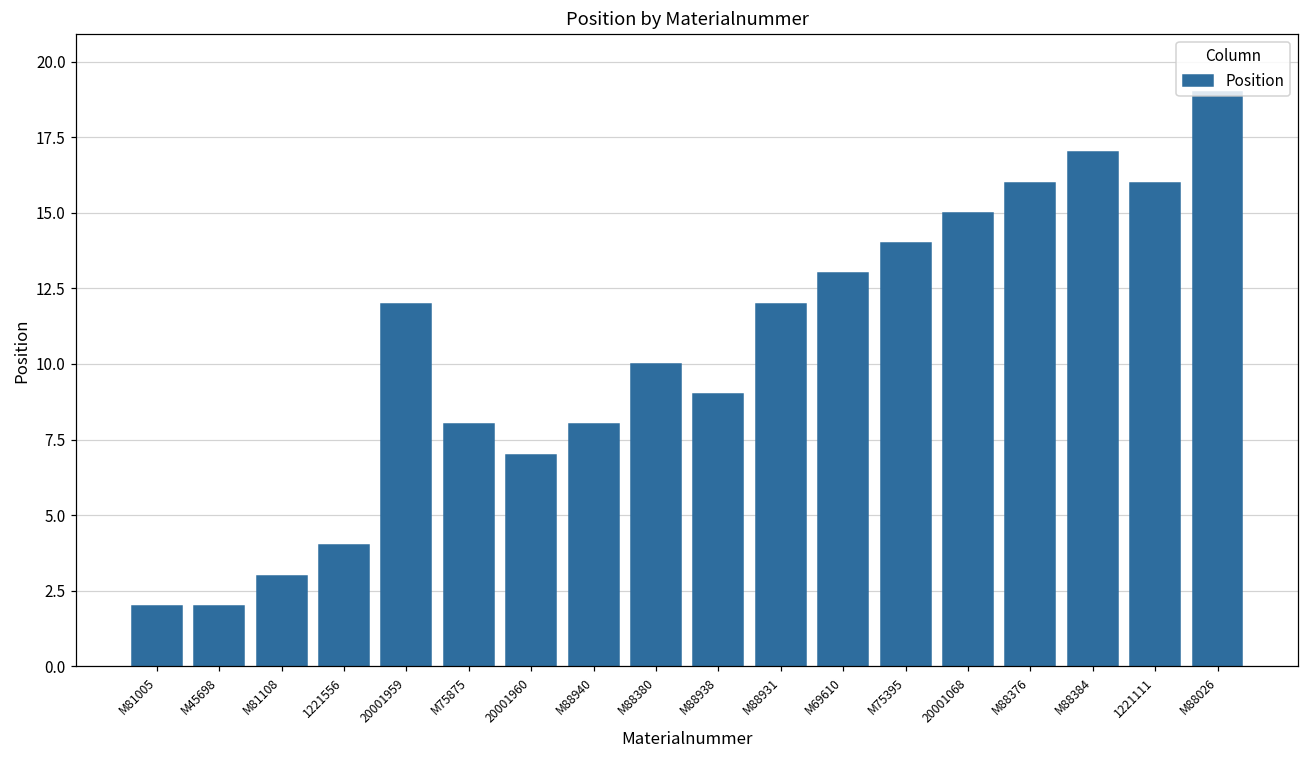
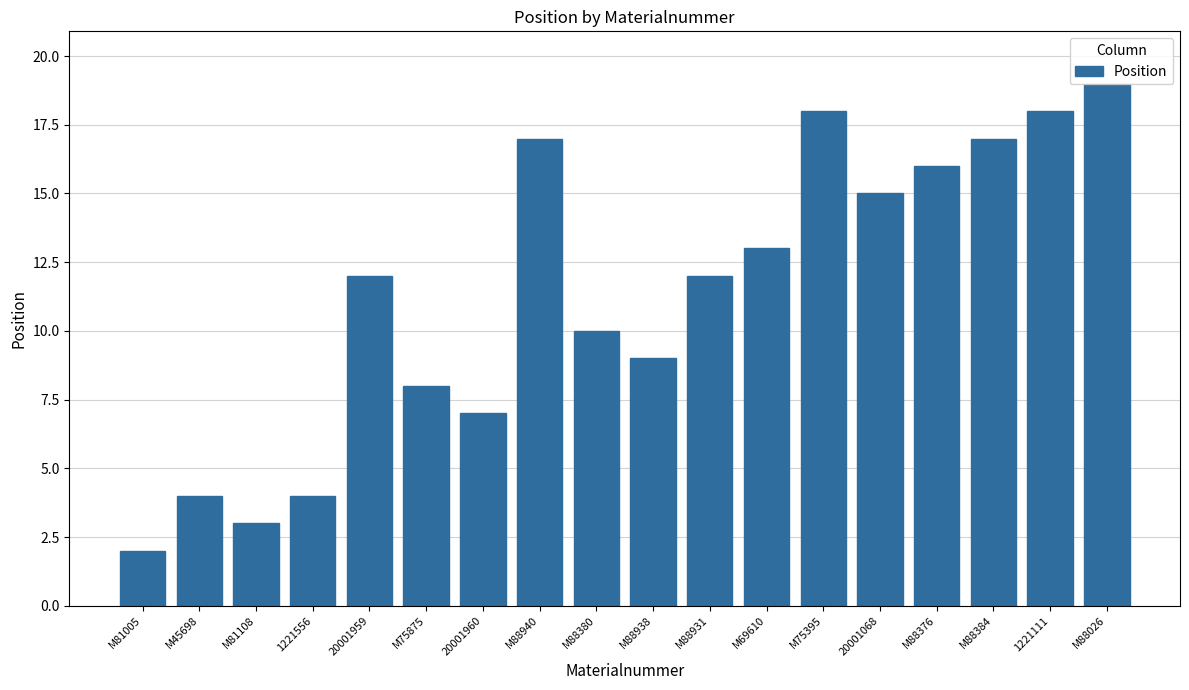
M45698: 2 -> 4
M88940: 8 -> 17
M75395: 14 -> 18
1221111: 16 -> 18
